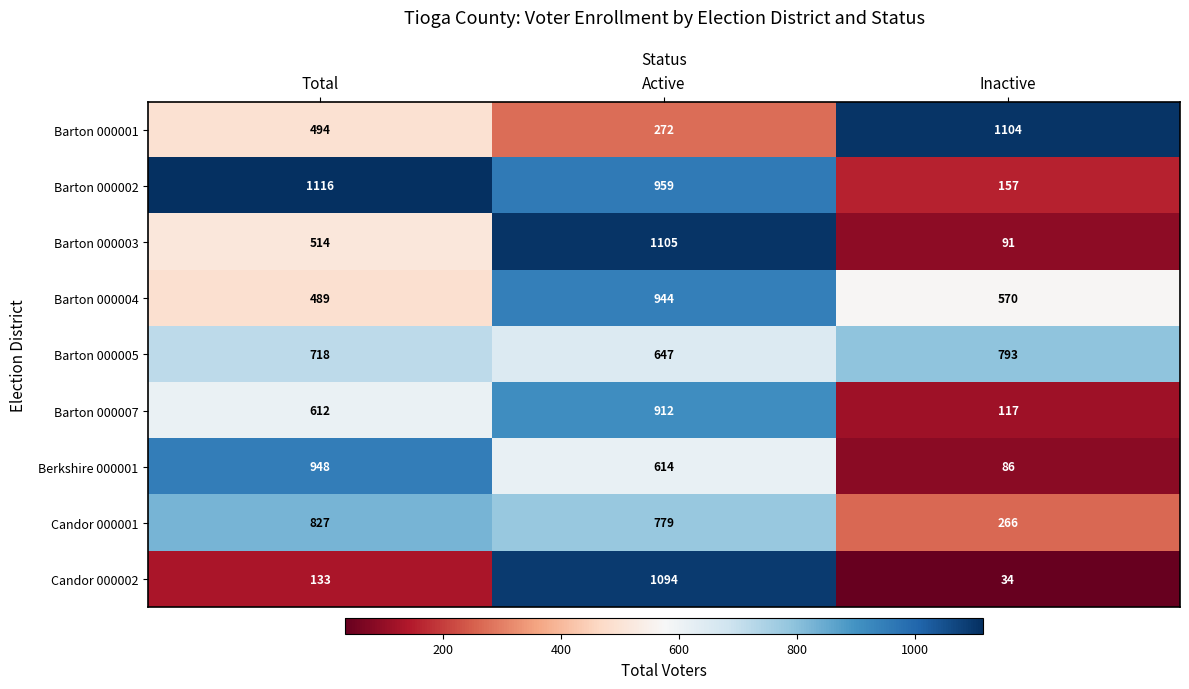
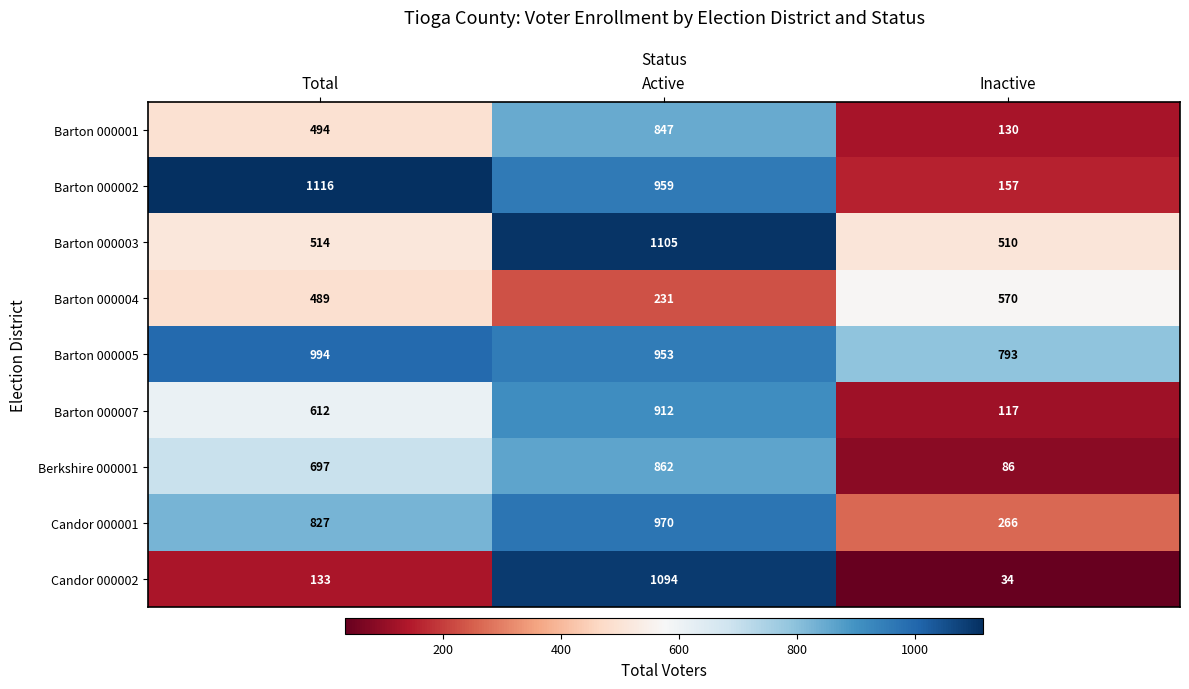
Barton 000001, Active: 272 -> 847
Barton 000001, Inactive: 1104 -> 130
Barton 000003, Inactive: 91 -> 510
Barton 000004, Active: 944 -> 231
Barton 000005, Total: 718 -> 994
Barton 000005, Active: 647 -> 953
Berkshire 000001, Total: 948 -> 697
Berkshire 000001, Active: 614 -> 862
Candor 000001, Active: 779 -> 970
